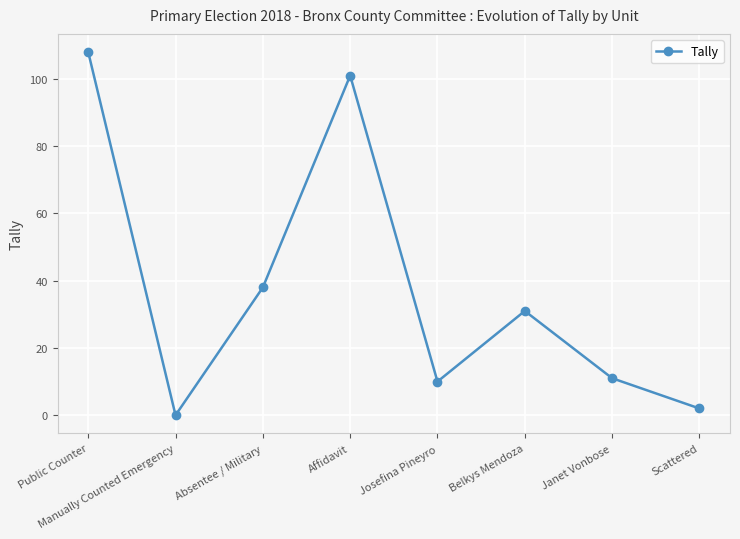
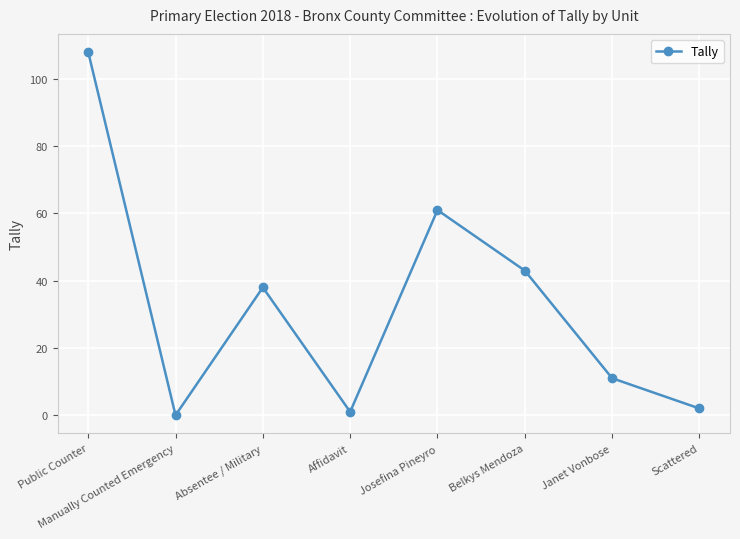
Affidavit: 101 -> 1
Josefina Pineyro: 10 -> 61
Belkys Mendoza: 31 -> 43
